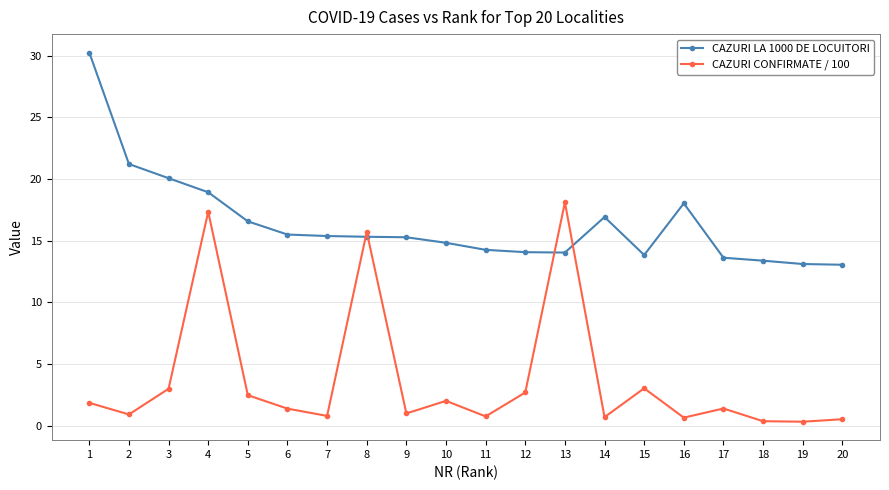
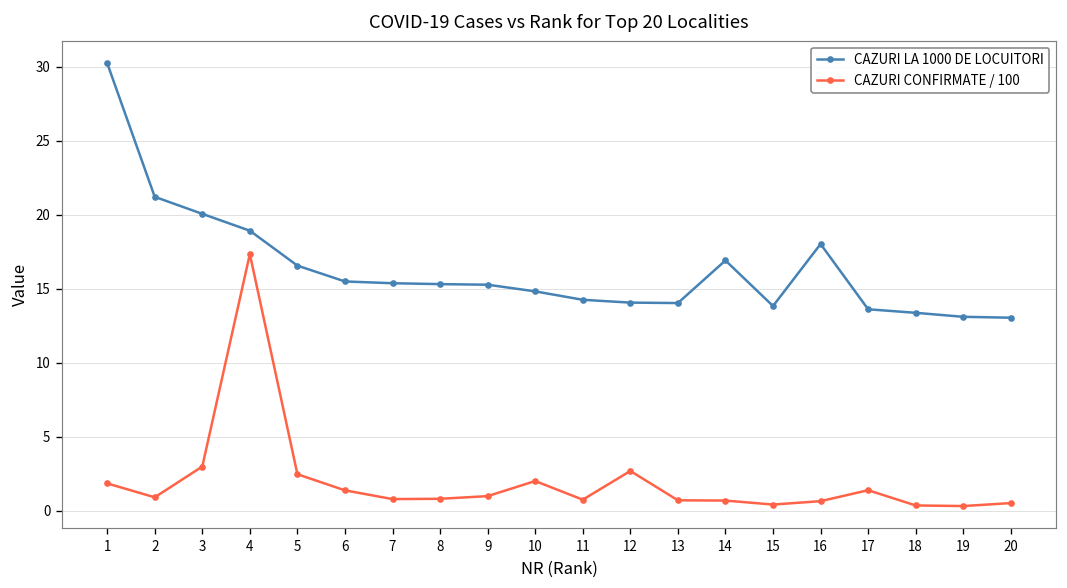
CAZURI CONFIRMATE / 100, 8: 15.7 -> 0.8
CAZURI CONFIRMATE / 100, 13: 18.1 -> 0.7
CAZURI CONFIRMATE / 100, 15: 3.0 -> 0.4
